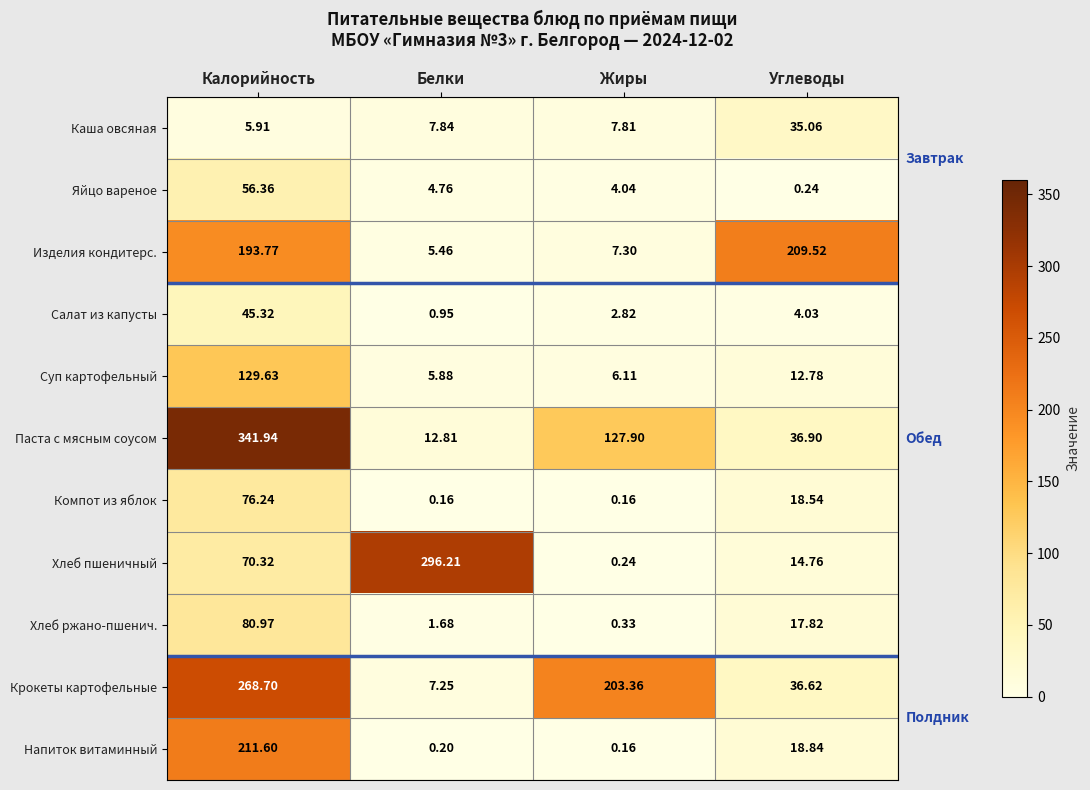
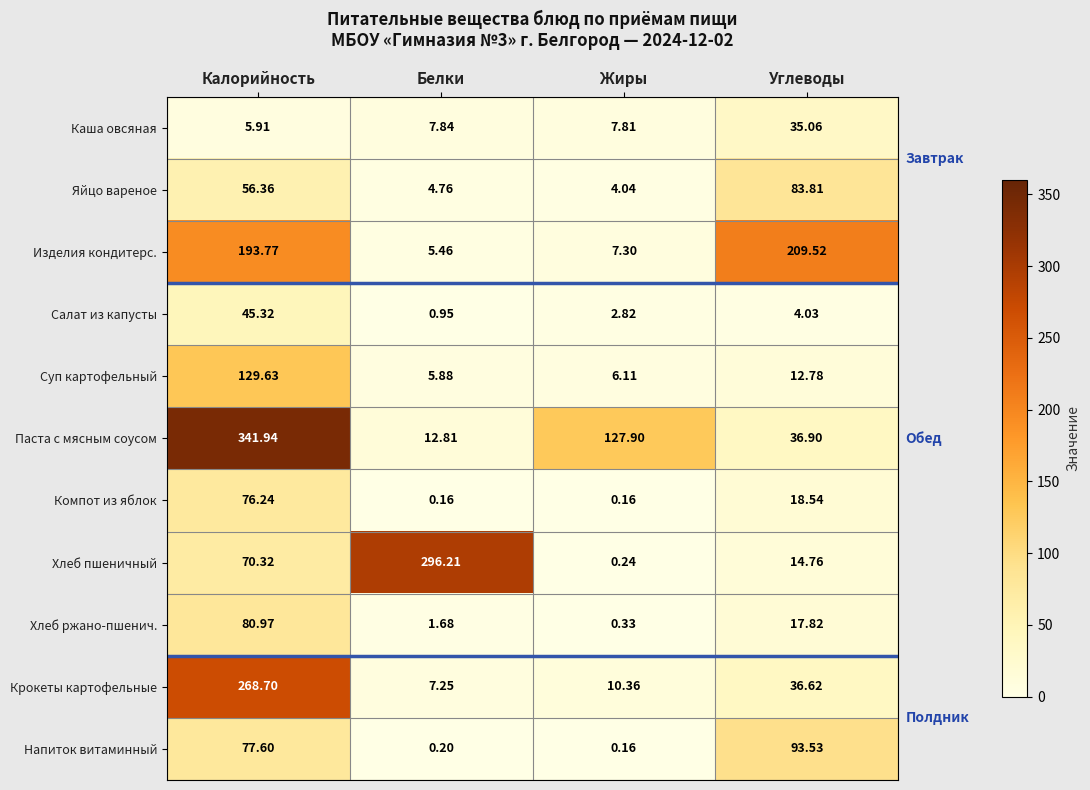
Яйцо вареное, Углеводы: 0.24 -> 83.81
Крокеты картофельные, Жиры: 203.36 -> 10.36
Напиток витаминный, Калорийность: 211.60 -> 77.60
Напиток витаминный, Углеводы: 18.84 -> 93.53
